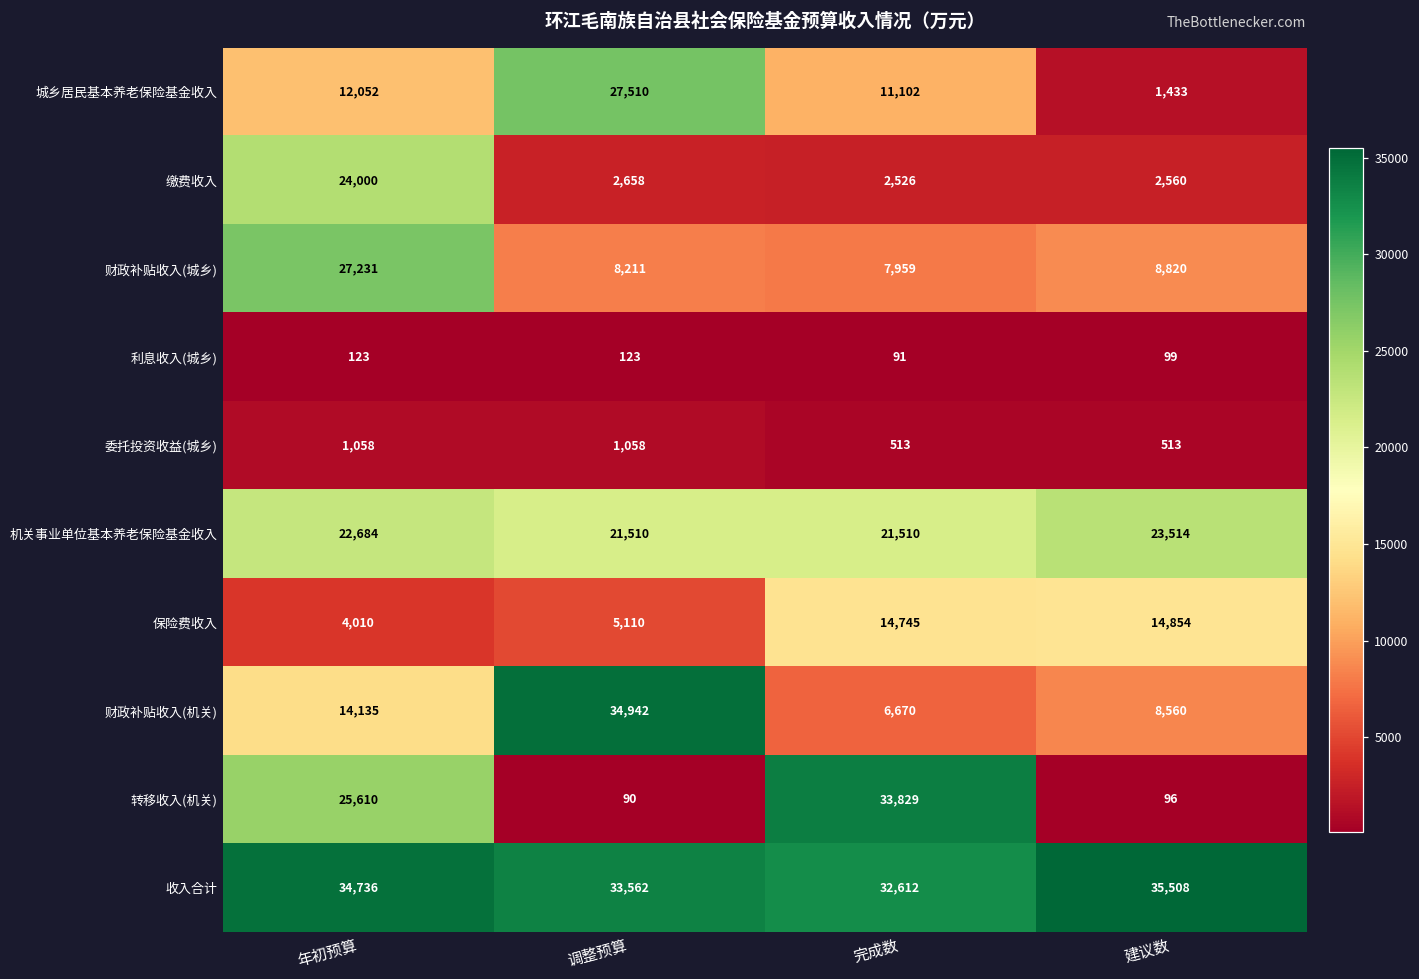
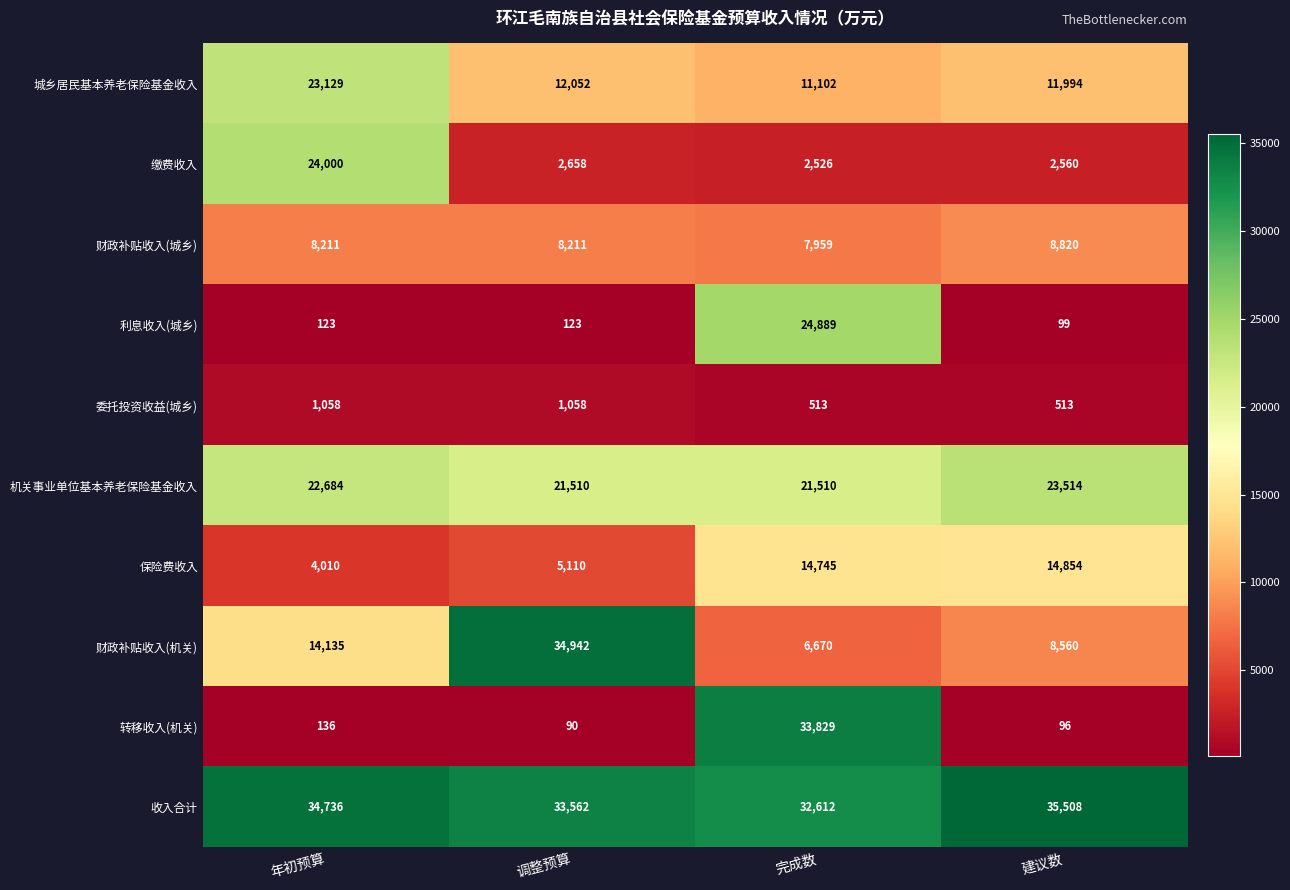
城乡居民基本养老保险基金收入, 年初预算: 12,052 -> 23,129
城乡居民基本养老保险基金收入, 调整预算: 27,510 -> 12,052
城乡居民基本养老保险基金收入, 建议数: 1,433 -> 11,994
财政补贴收入(城乡), 年初预算: 27,231 -> 8,211
利息收入(城乡), 完成数: 91 -> 24,889
转移收入(机关), 年初预算: 25,610 -> 136
